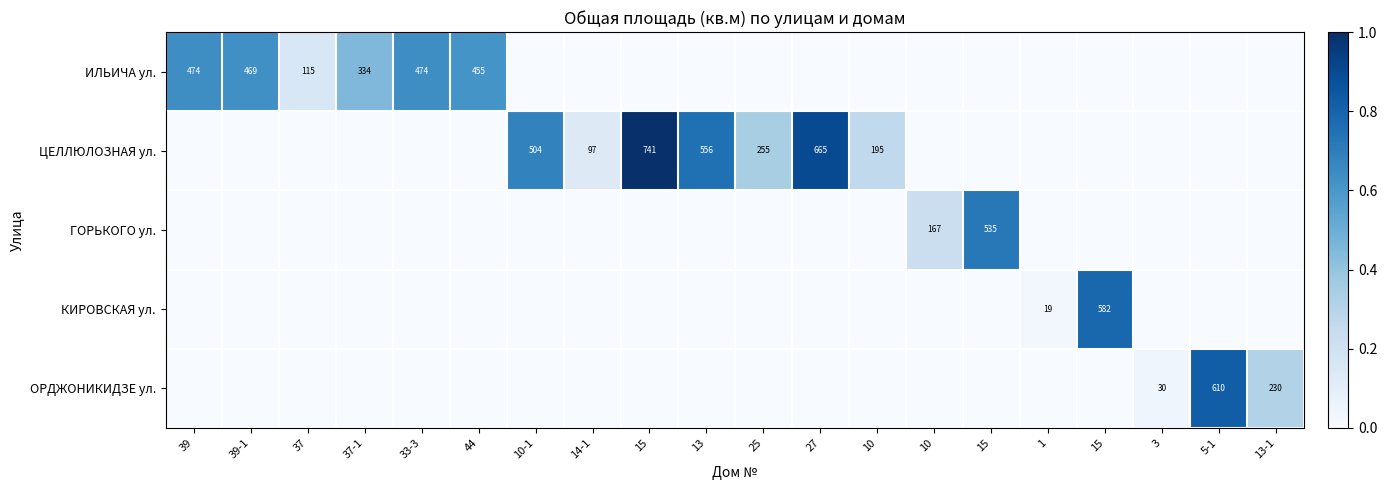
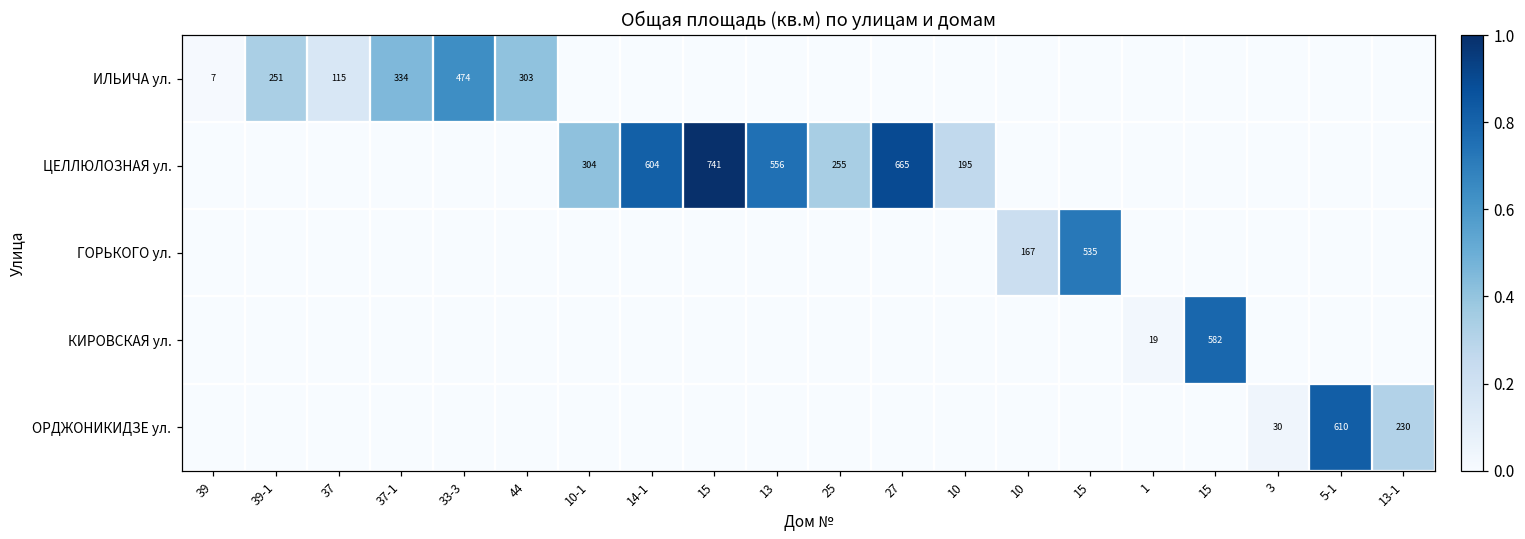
ИЛЬИЧА ул., 39: 474 -> 7
ИЛЬИЧА ул., 39-1: 469 -> 251
ИЛЬИЧА ул., 44: 455 -> 303
ЦЕЛЛЮЛОЗНАЯ ул., 10-1: 504 -> 304
ЦЕЛЛЮЛОЗНАЯ ул., 14-1: 97 -> 604
